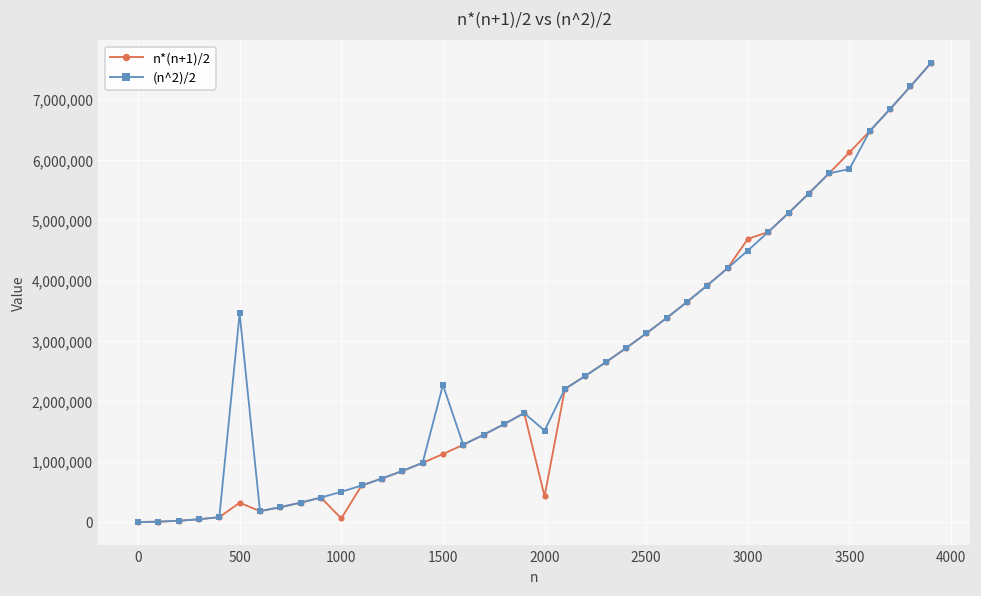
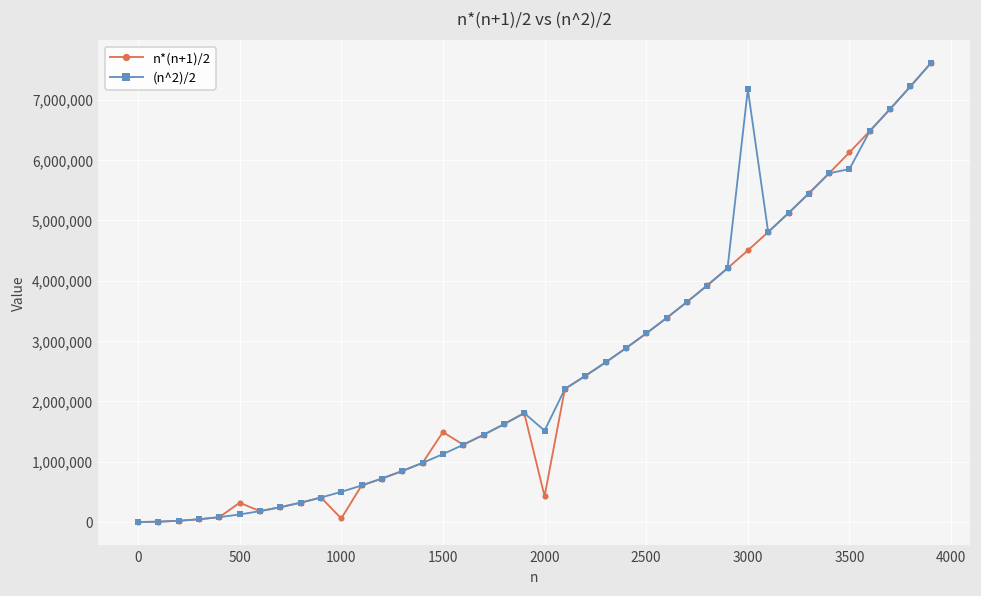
(n^2)/2, 500: 3,500,000 -> 100,000
n*(n+1)/2, 1500: 1,100,000 -> 1,500,000
(n^2)/2, 1500: 2,300,000 -> 1,100,000
n*(n+1)/2, 3000: 4,700,000 -> 4,500,000
(n^2)/2, 3000: 4,500,000 -> 7,200,000
